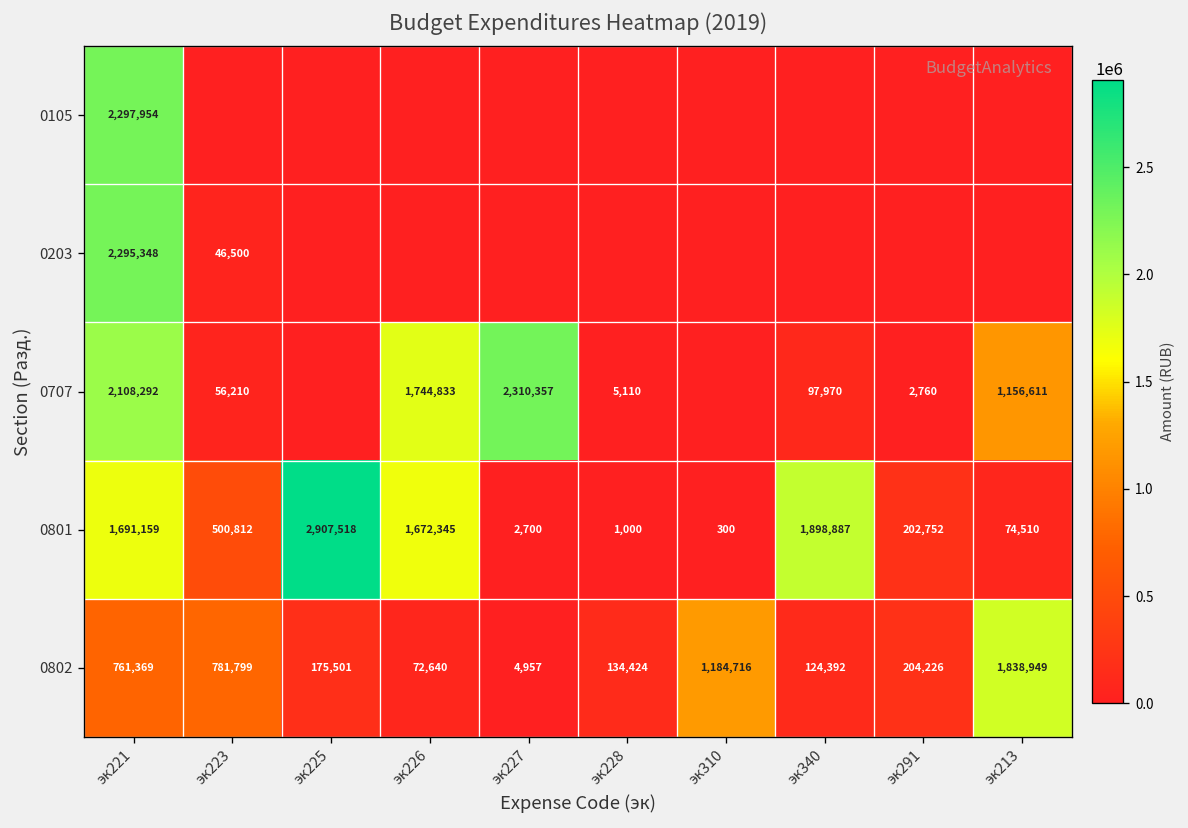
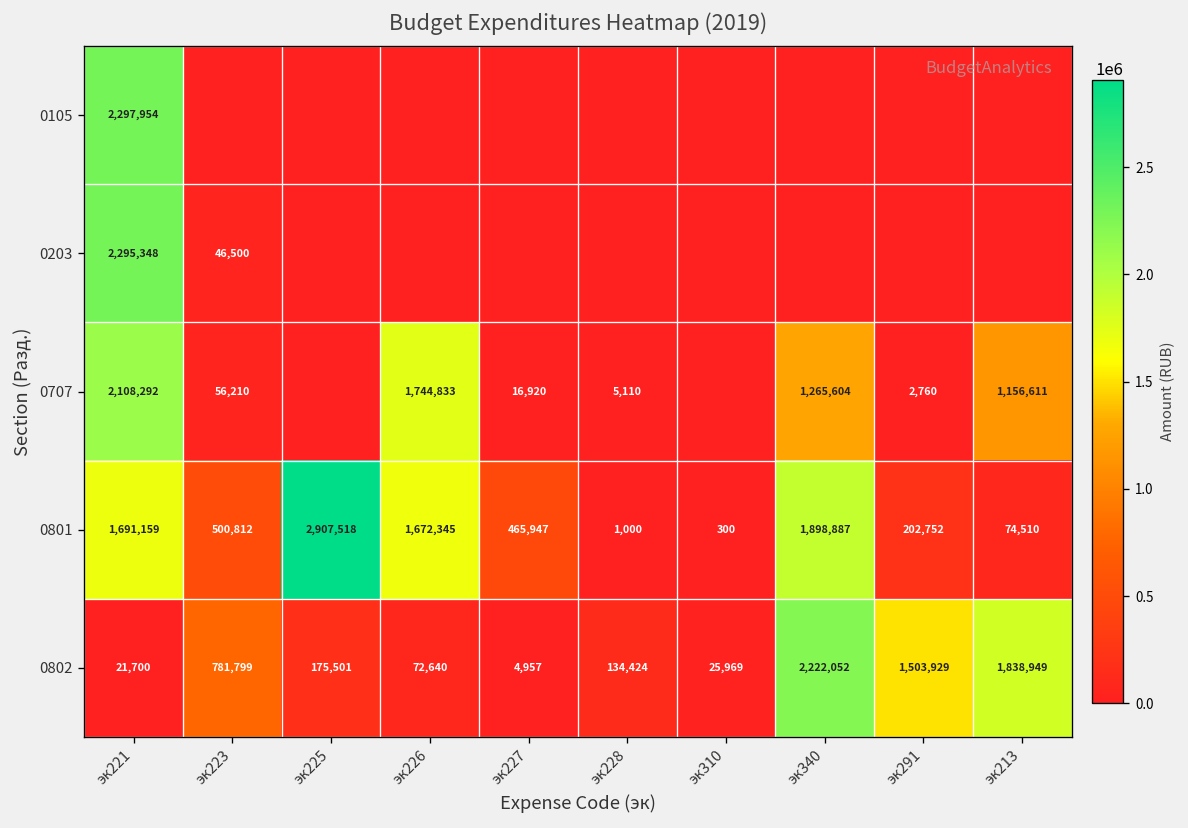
0707, эк227: 2,310,357 -> 16,920
0707, эк340: 97,970 -> 1,265,604
0801, эк227: 2,700 -> 465,947
0802, эк221: 761,369 -> 21,700
0802, эк310: 1,184,716 -> 25,969
0802, эк340: 124,392 -> 2,222,052
0802, эк291: 204,226 -> 1,503,929
